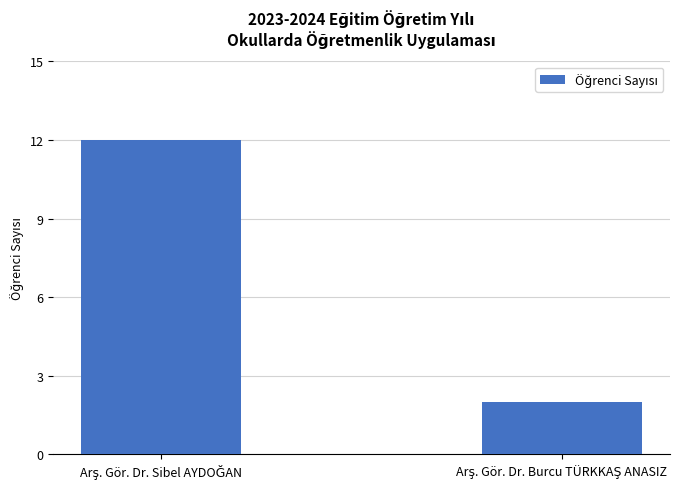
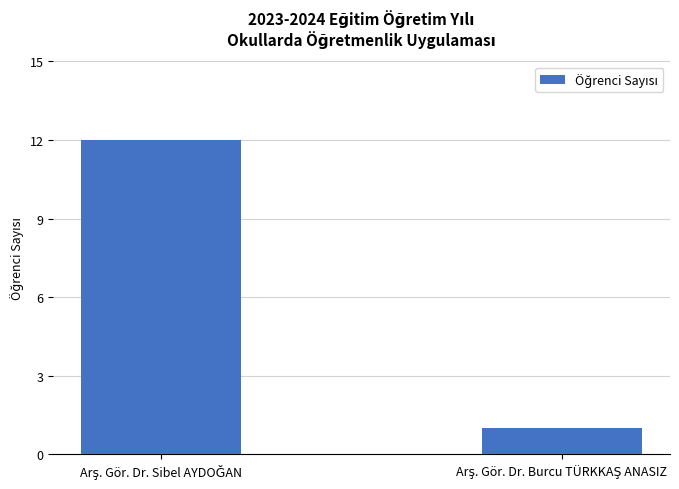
Arş. Gör. Dr. Burcu TÜRKKAŞ ANASIZ: 2 -> 1
